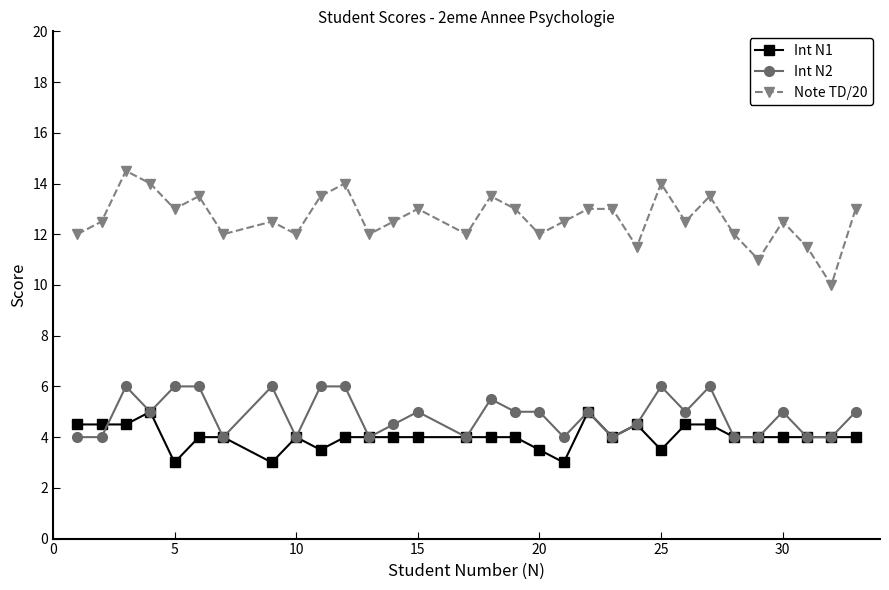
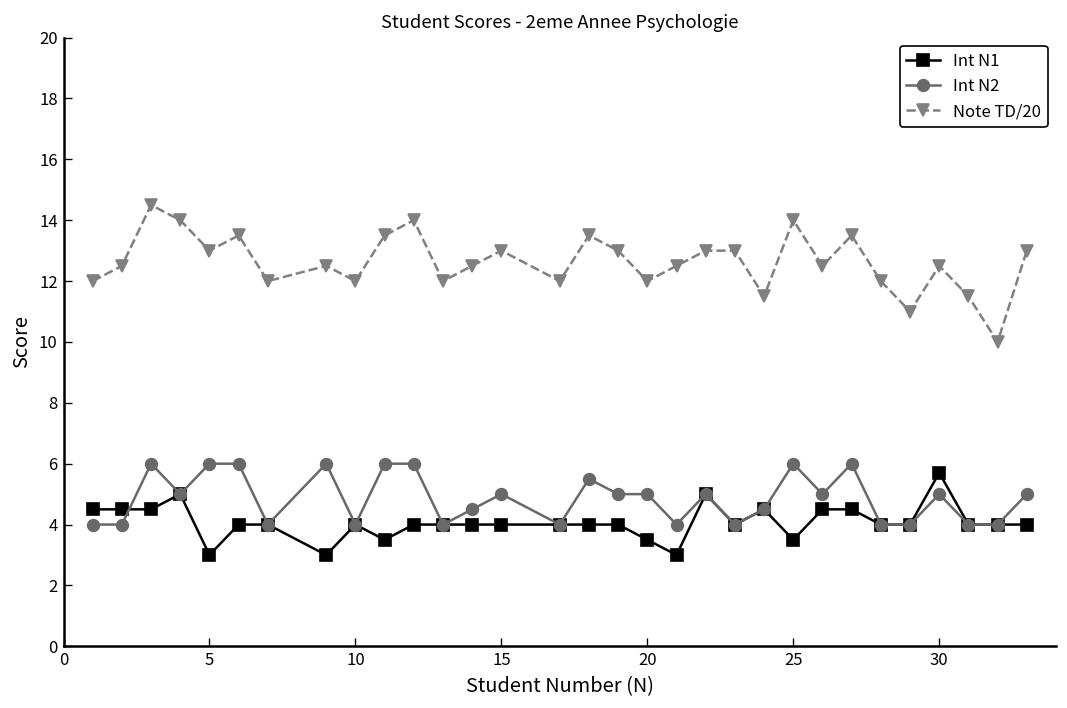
Int N1, 30: 4.0 -> 5.7
